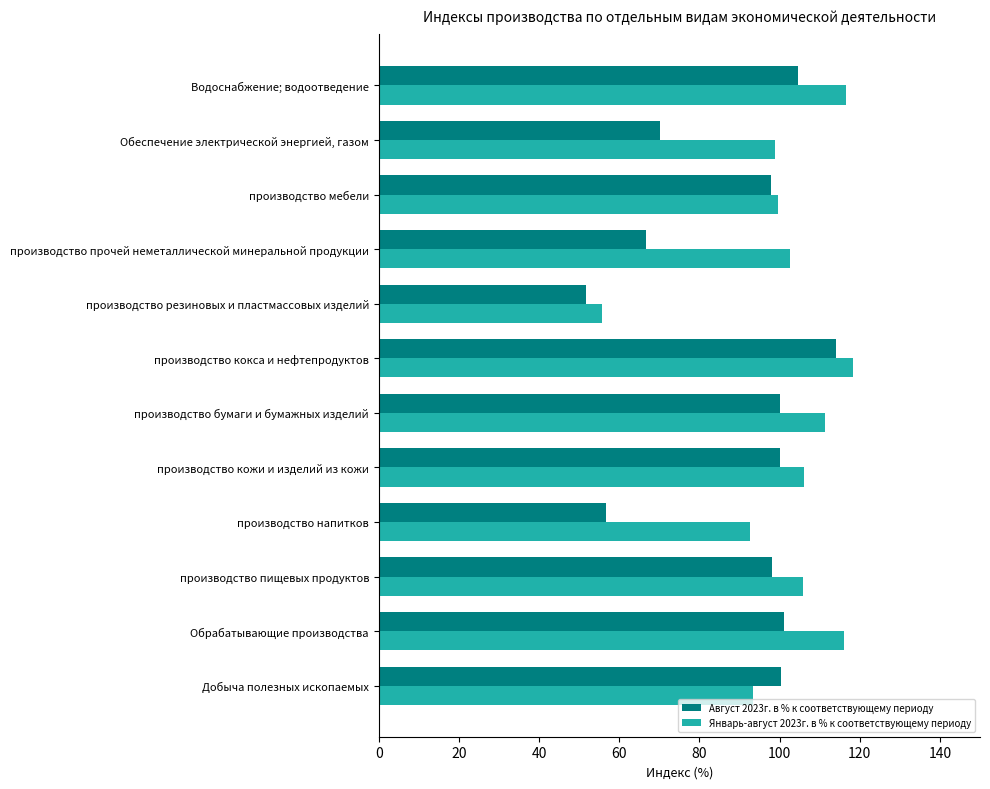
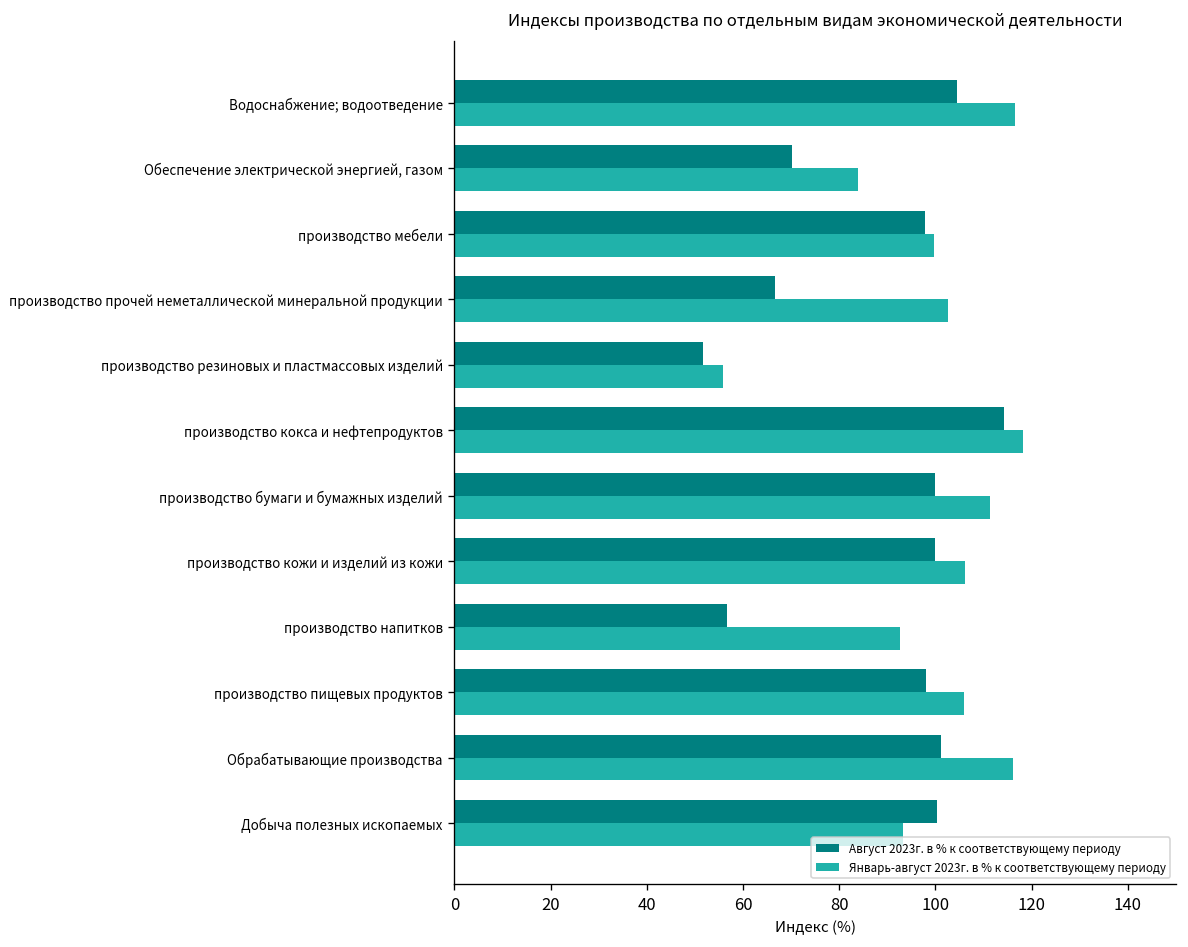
Январь-август 2023г. в % к соответствующему периоду, Обеспечение электрической энергией, газом: 99 -> 84
